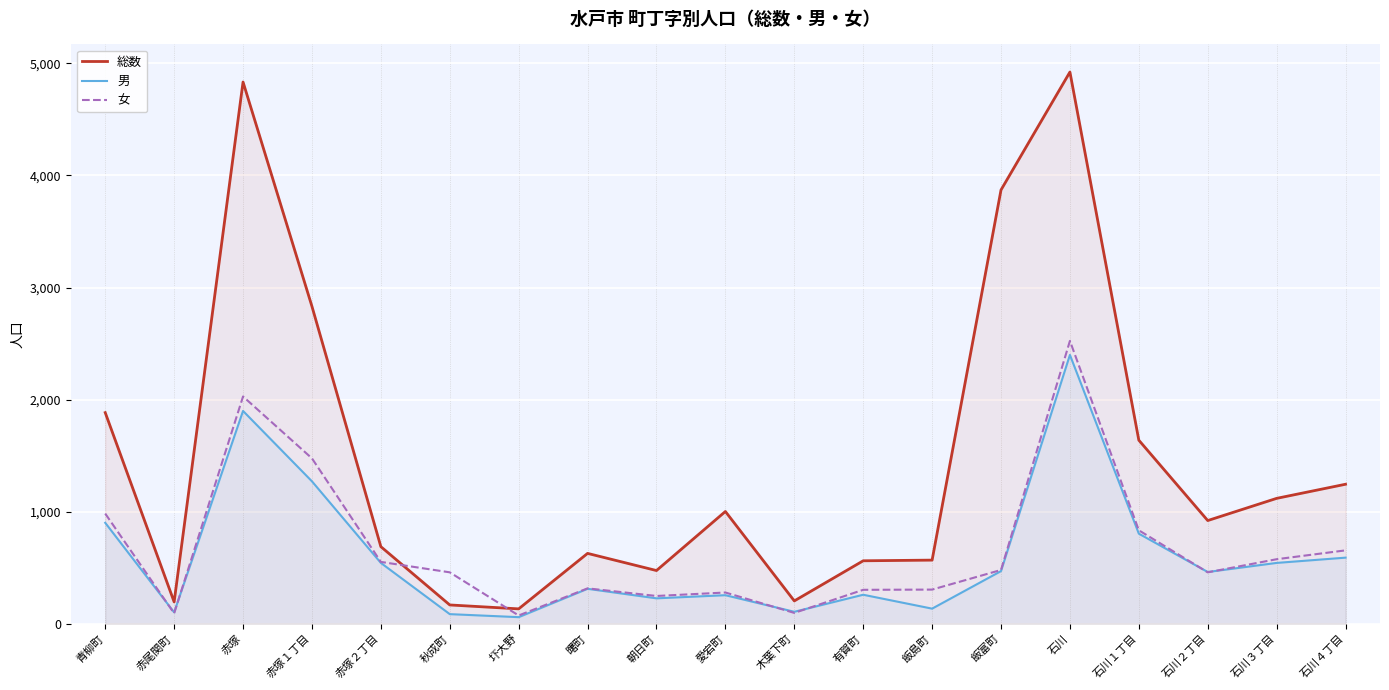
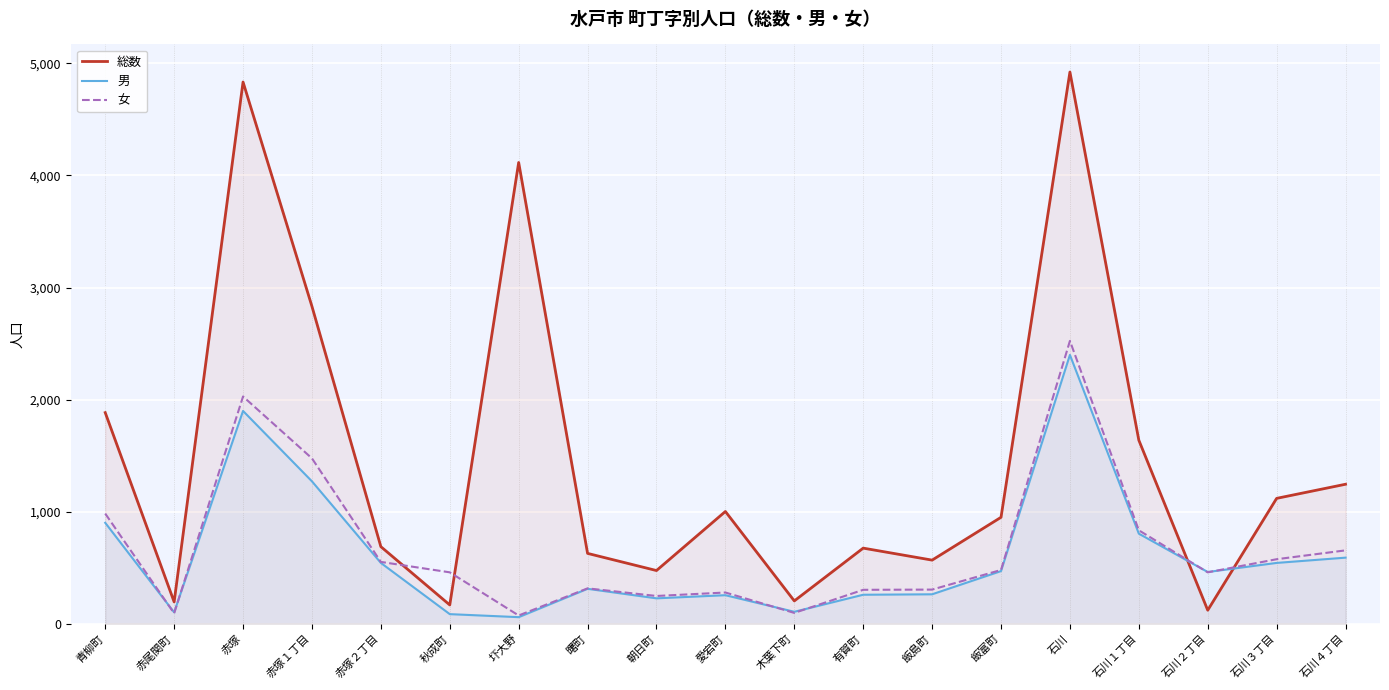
総数, 圷大野: 130 -> 4,120
総数, 有賀町: 560 -> 680
男, 飯島町: 140 -> 260
総数, 飯富町: 3,870 -> 950
総数, 石川２丁目: 920 -> 120
